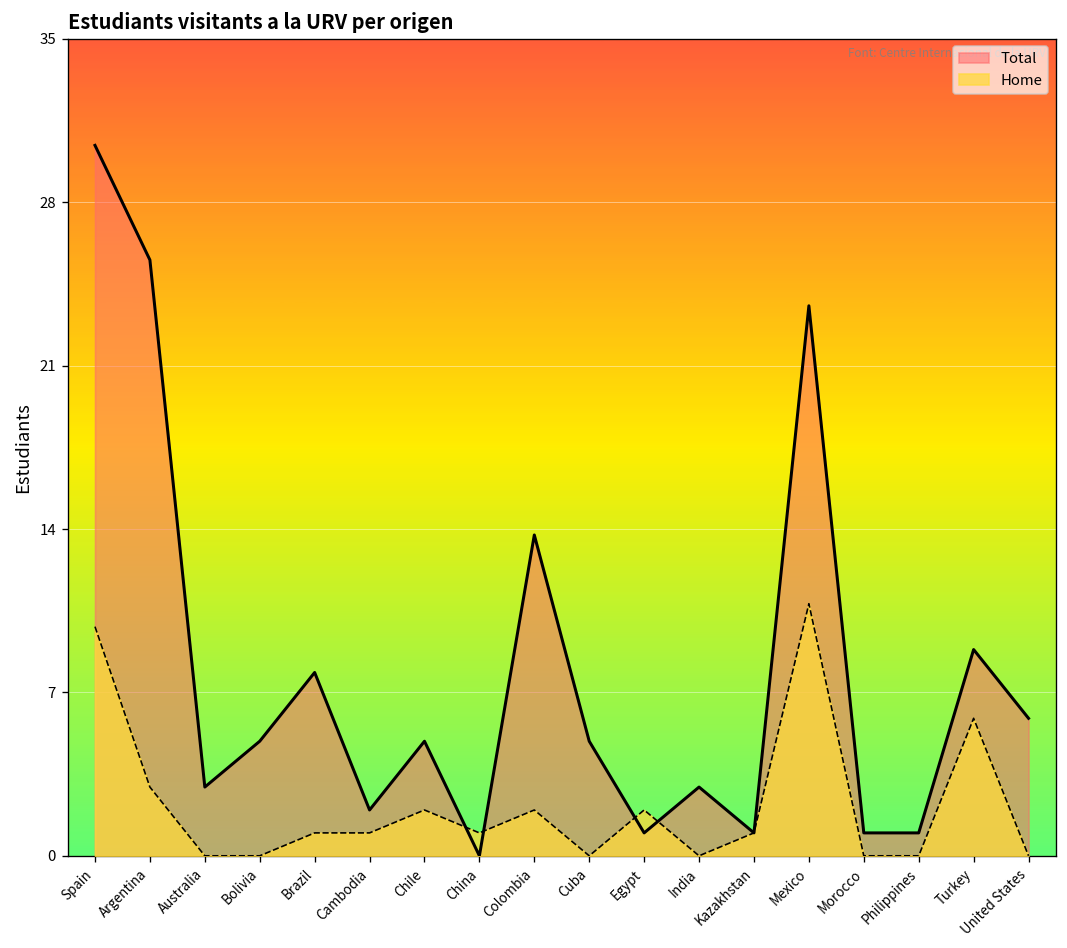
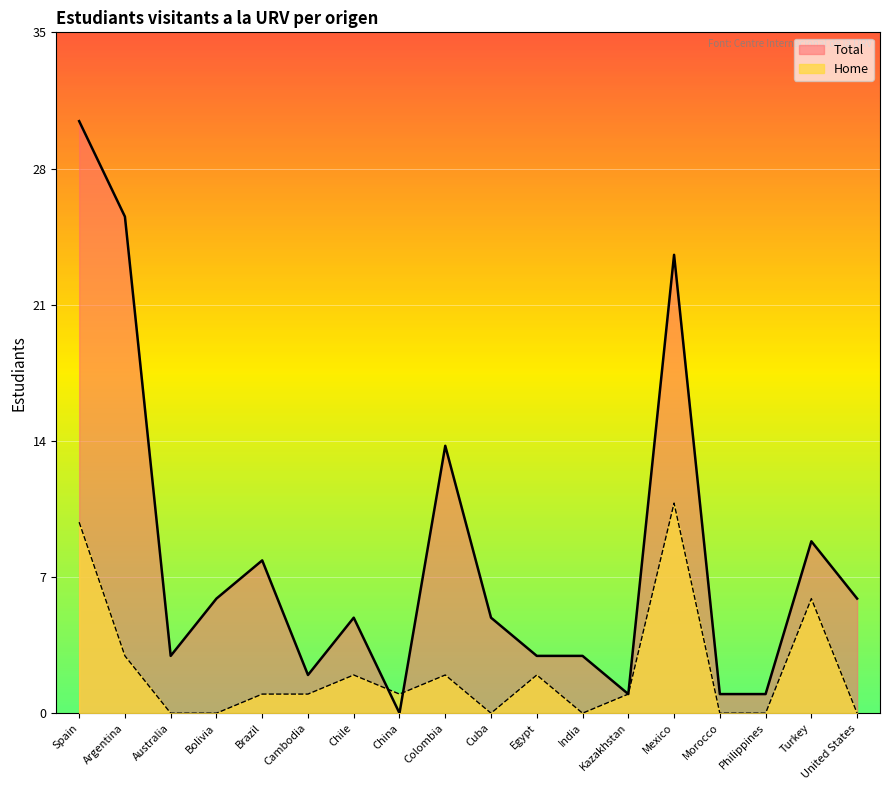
Total, Bolivia: 5 -> 6
Total, Egypt: 1 -> 3
